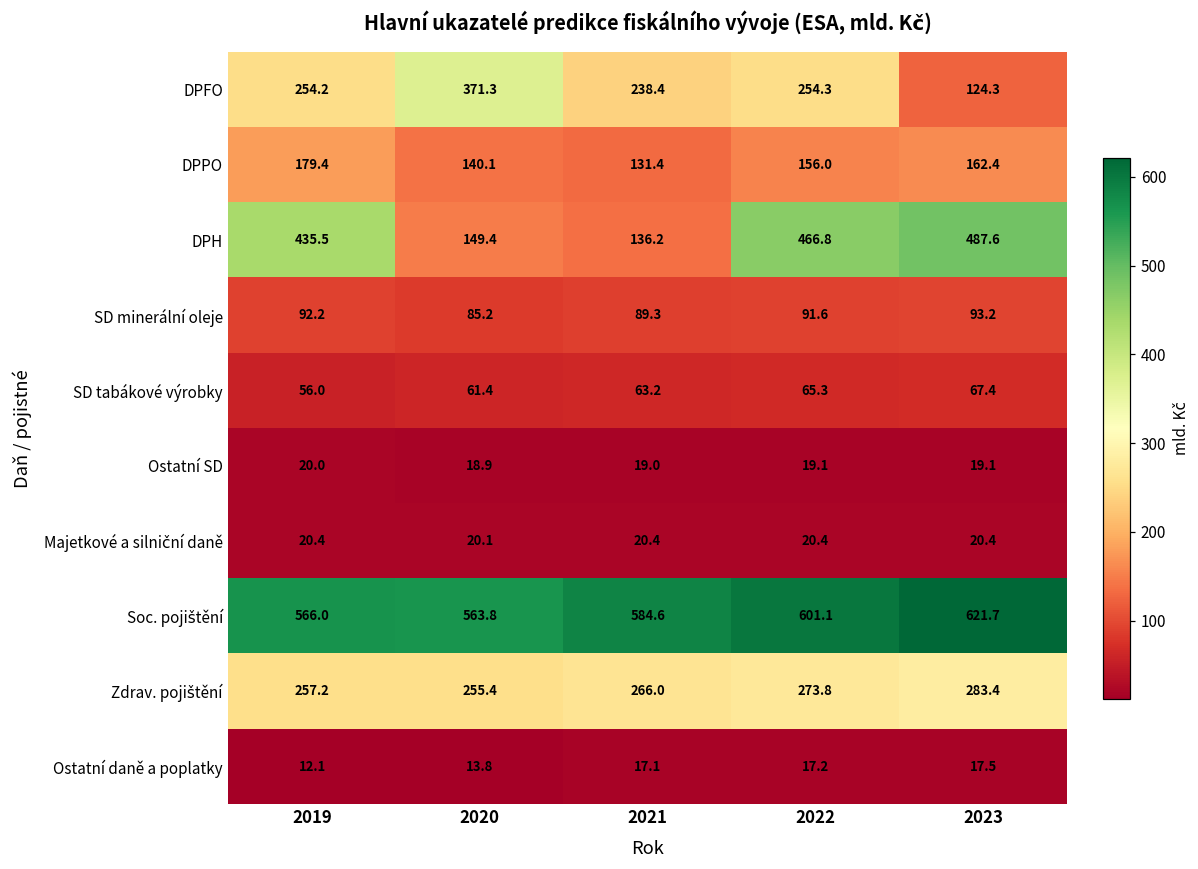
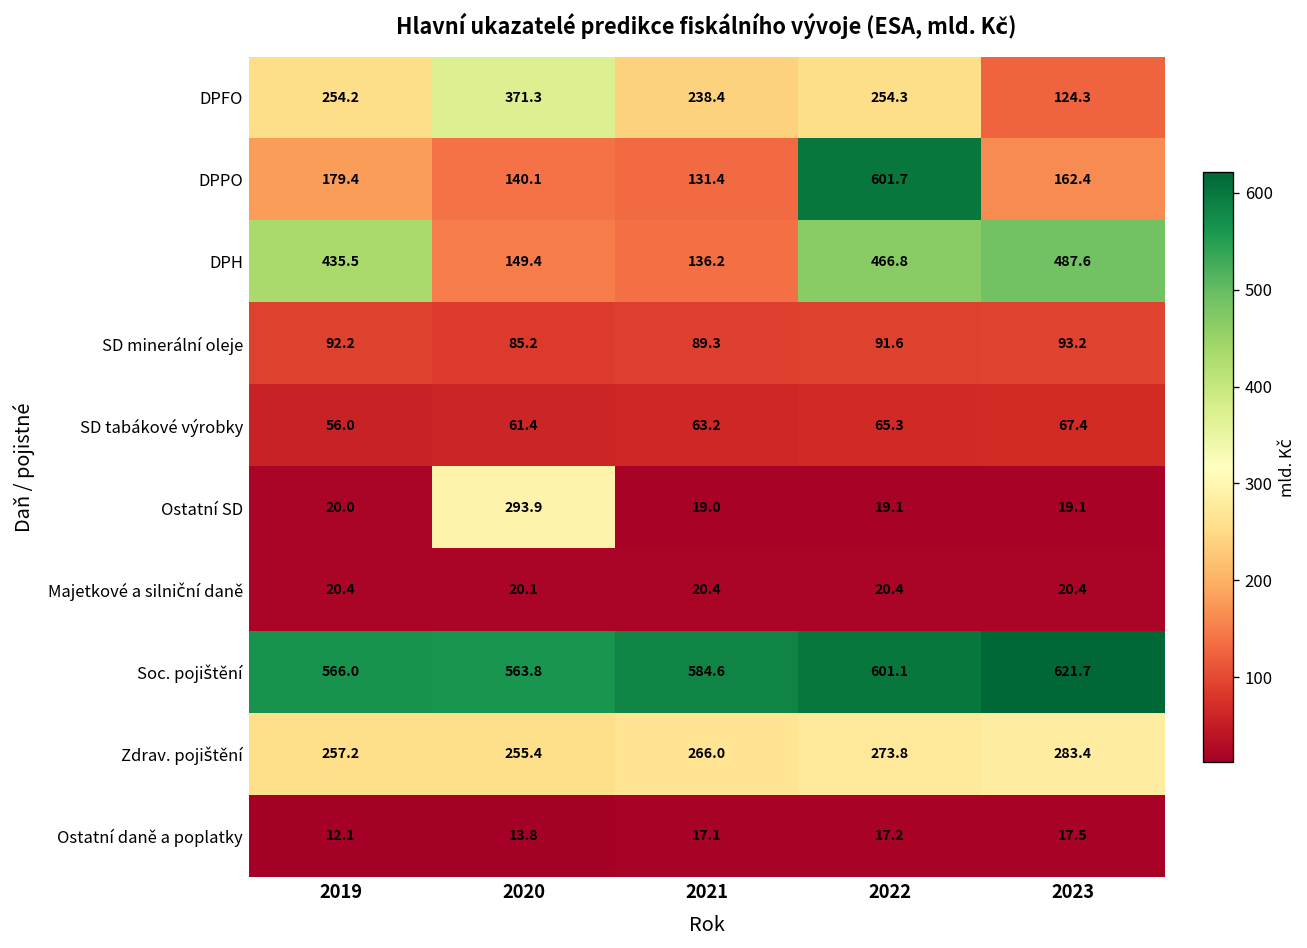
DPPO, 2022: 156.0 -> 601.7
Ostatní SD, 2020: 18.9 -> 293.9
